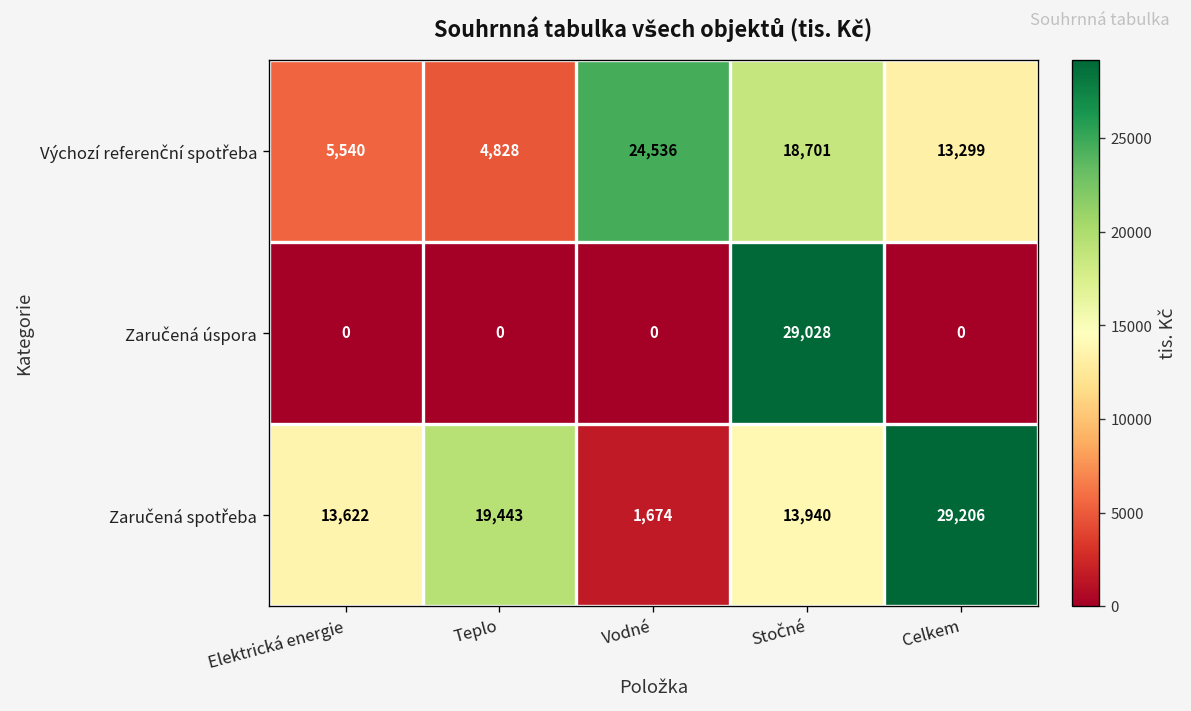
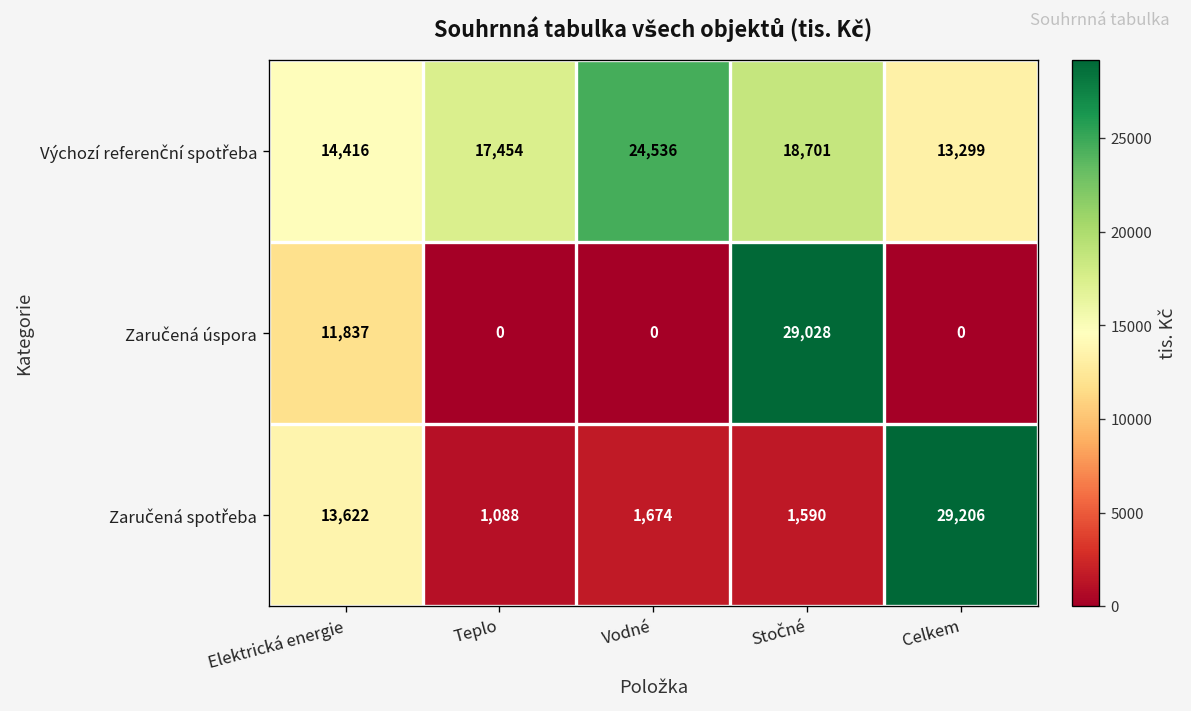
Výchozí referenční spotřeba, Elektrická energie: 5,540 -> 14,416
Výchozí referenční spotřeba, Teplo: 4,828 -> 17,454
Zaručená úspora, Elektrická energie: 0 -> 11,837
Zaručená spotřeba, Teplo: 19,443 -> 1,088
Zaručená spotřeba, Stočné: 13,940 -> 1,590
